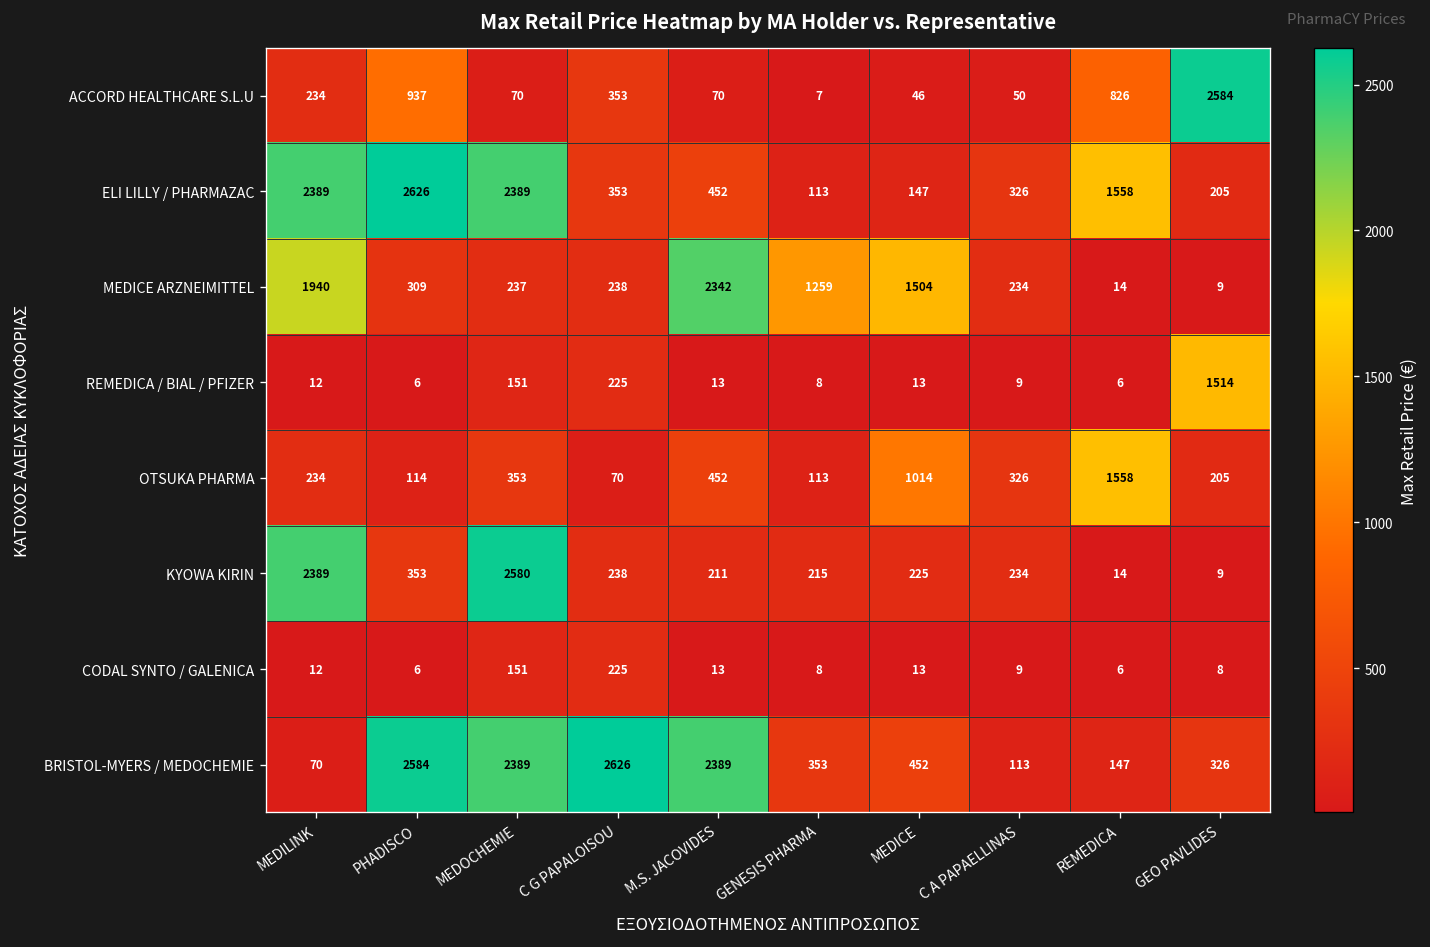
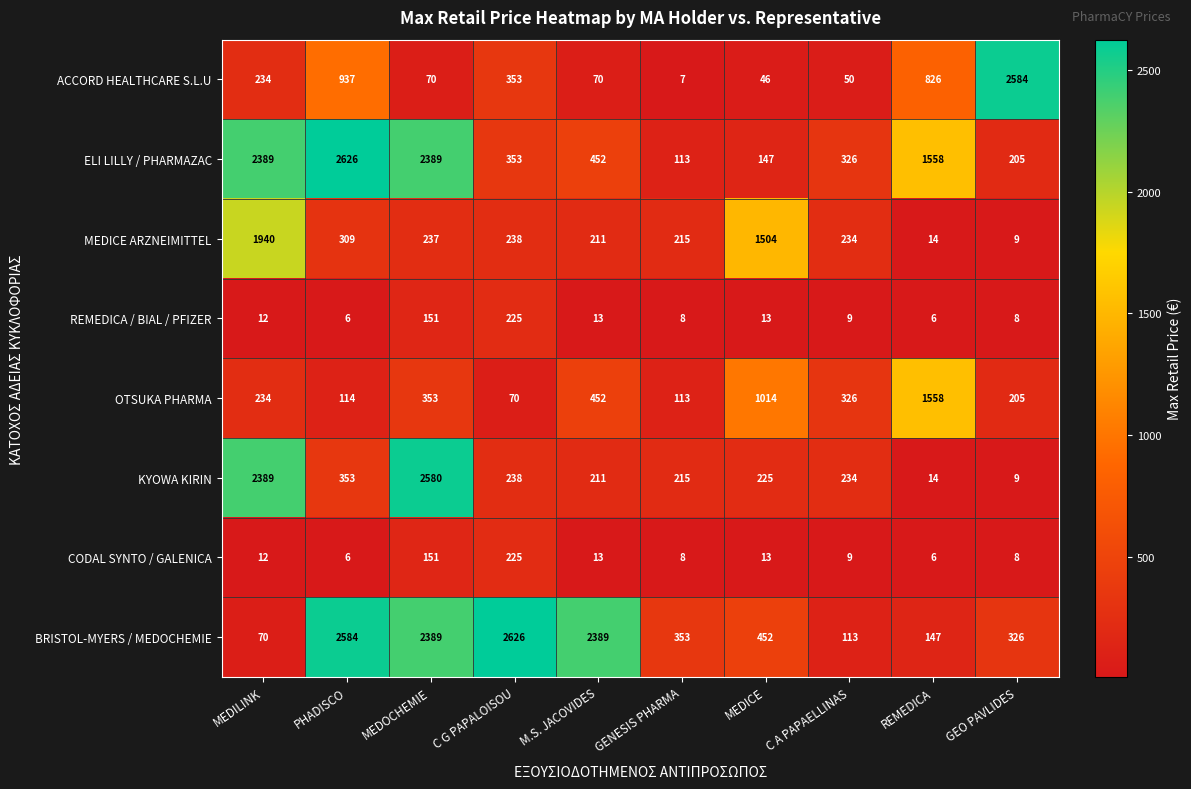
MEDICE ARZNEIMITTEL, M.S. JACOVIDES: 2342 -> 211
MEDICE ARZNEIMITTEL, GENESIS PHARMA: 1259 -> 215
REMEDICA / BIAL / PFIZER, GEO PAVLIDES: 1514 -> 8
